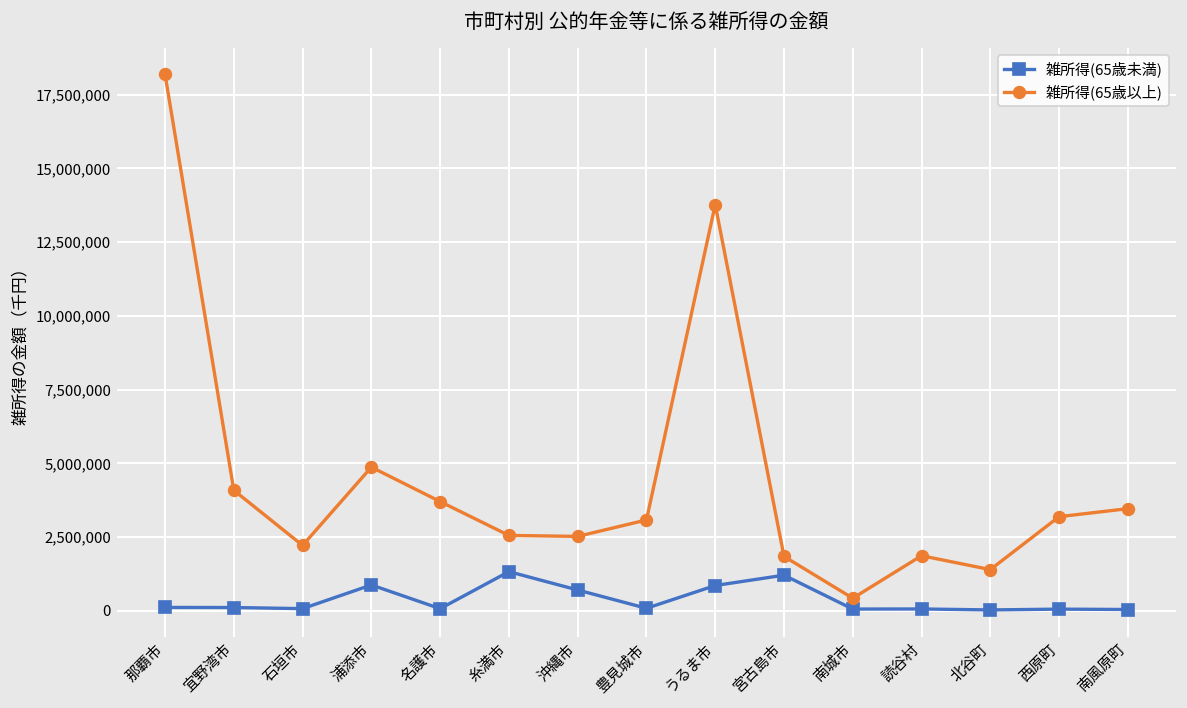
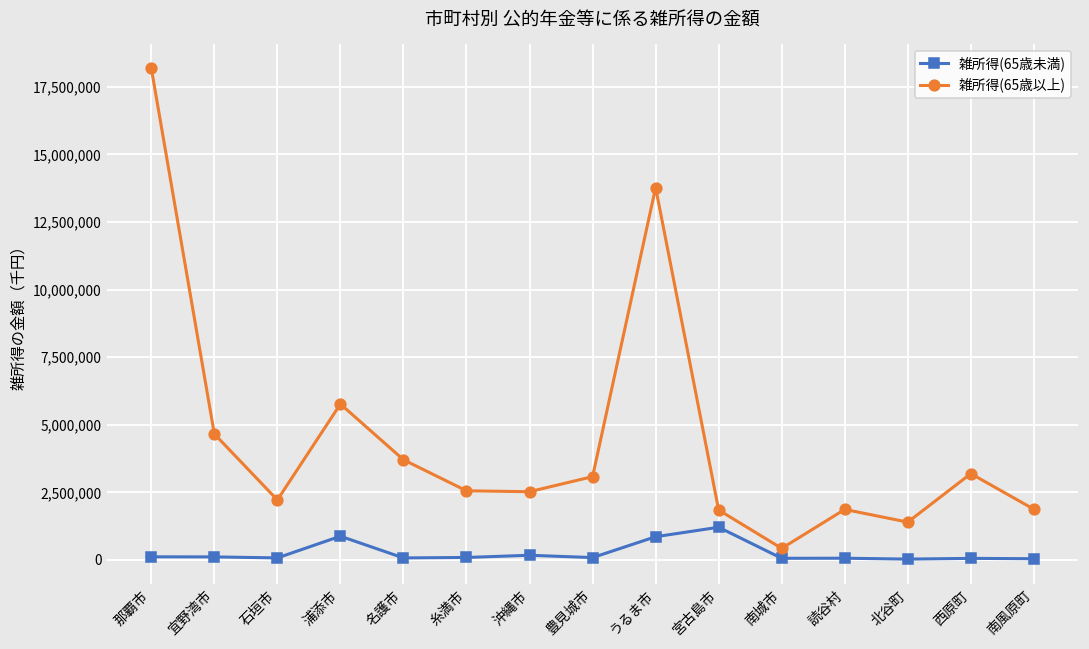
雑所得(65歳以上), 宜野湾市: 4,100,000 -> 4,700,000
雑所得(65歳以上), 浦添市: 4,900,000 -> 5,800,000
雑所得(65歳未満), 糸満市: 1,300,000 -> 100,000
雑所得(65歳未満), 沖縄市: 700,000 -> 200,000
雑所得(65歳以上), 南風原町: 3,500,000 -> 1,900,000
